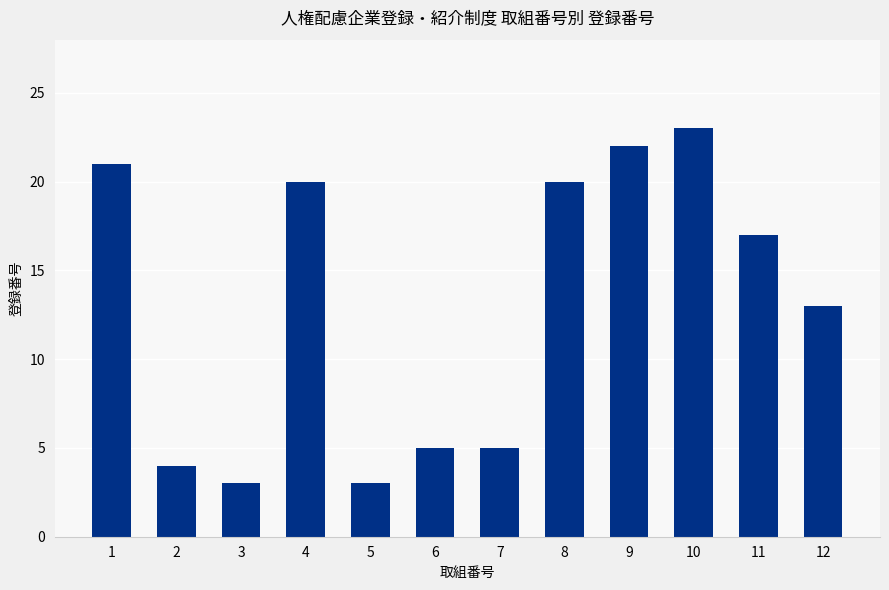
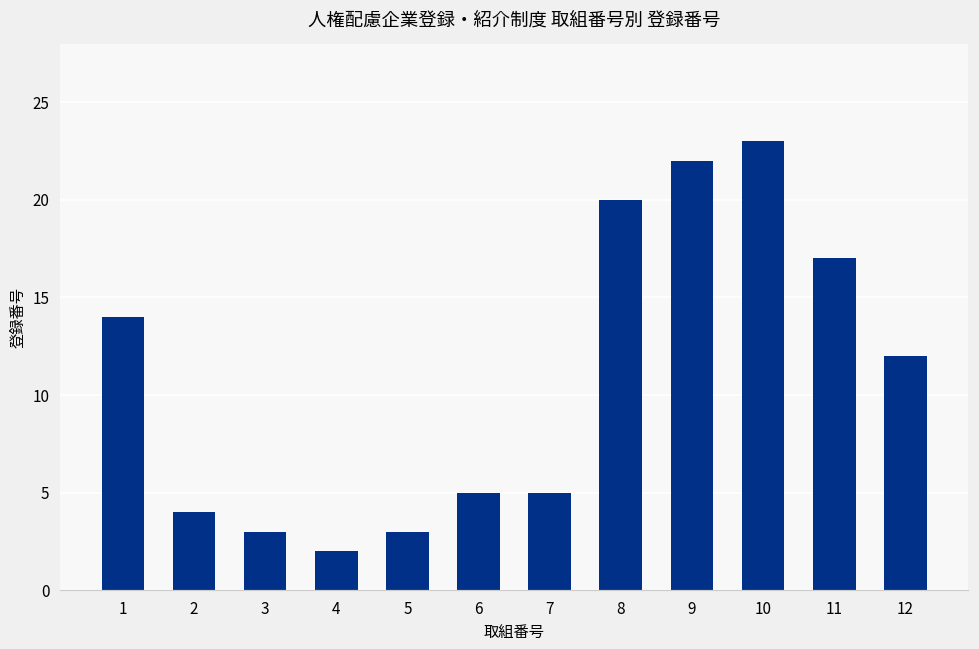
1: 21 -> 14
4: 20 -> 2
12: 13 -> 12
